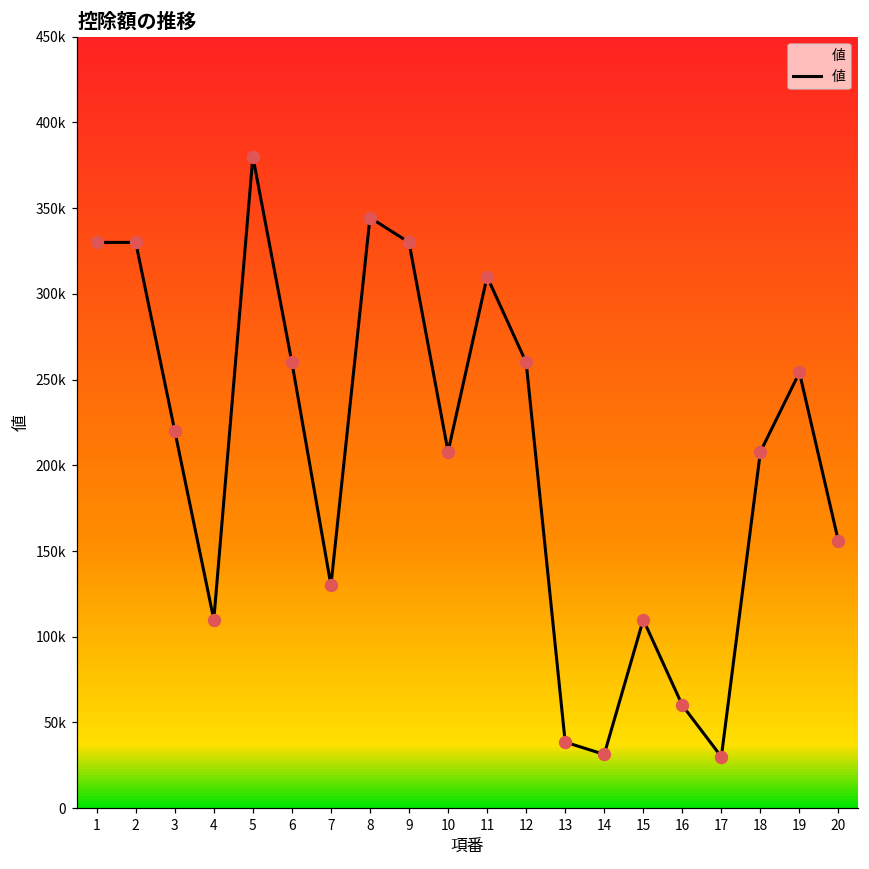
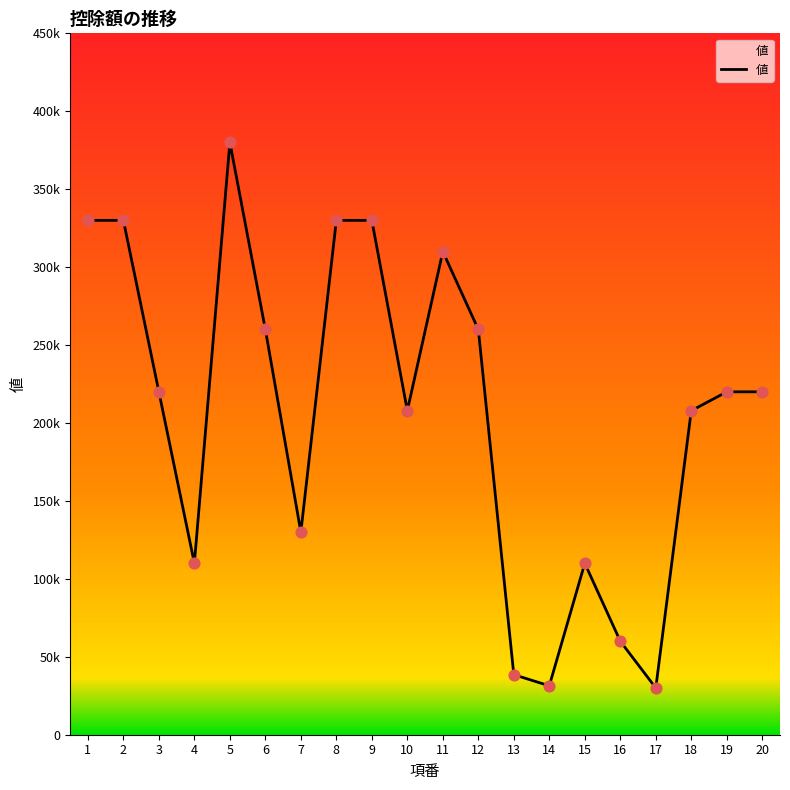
8: 345000 -> 330000
19: 254000 -> 220000
20: 156000 -> 220000
